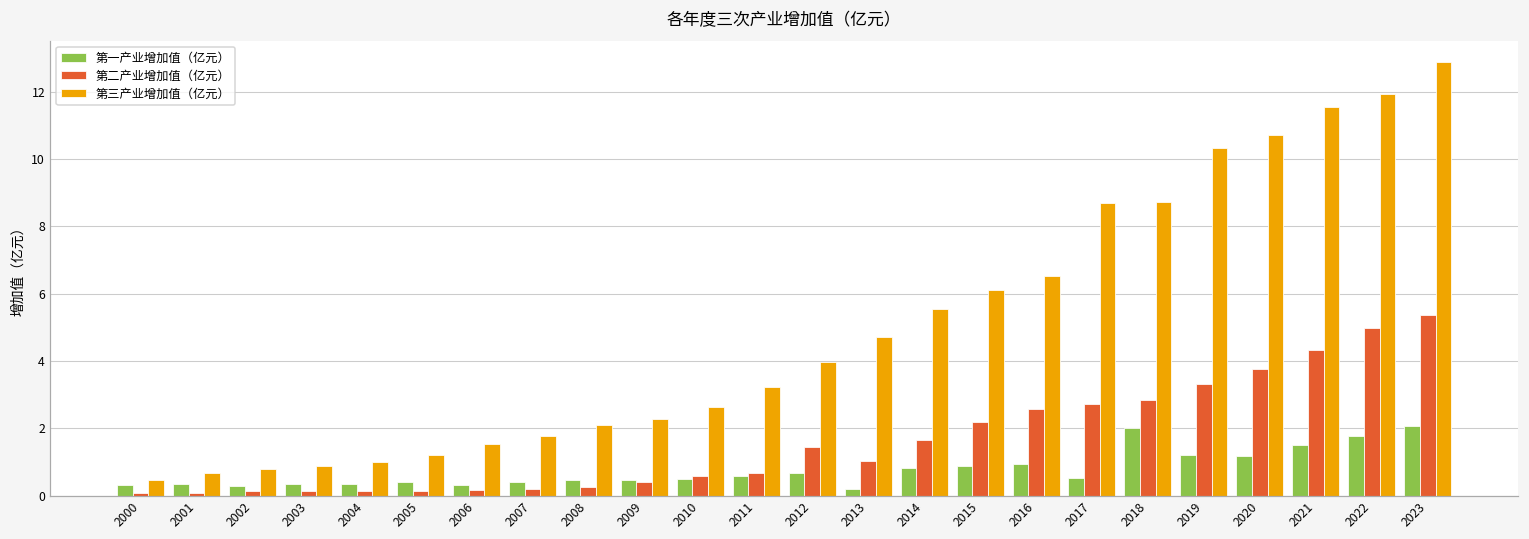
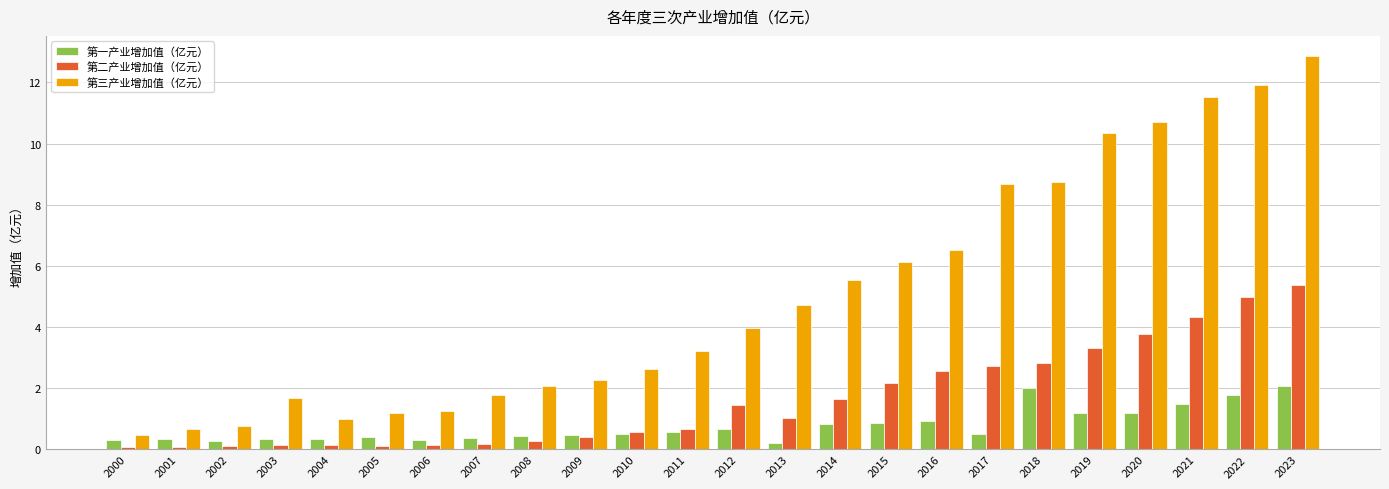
第三产业增加值（亿元）, 2003: 0.9 -> 1.7
第三产业增加值（亿元）, 2006: 1.5 -> 1.3
